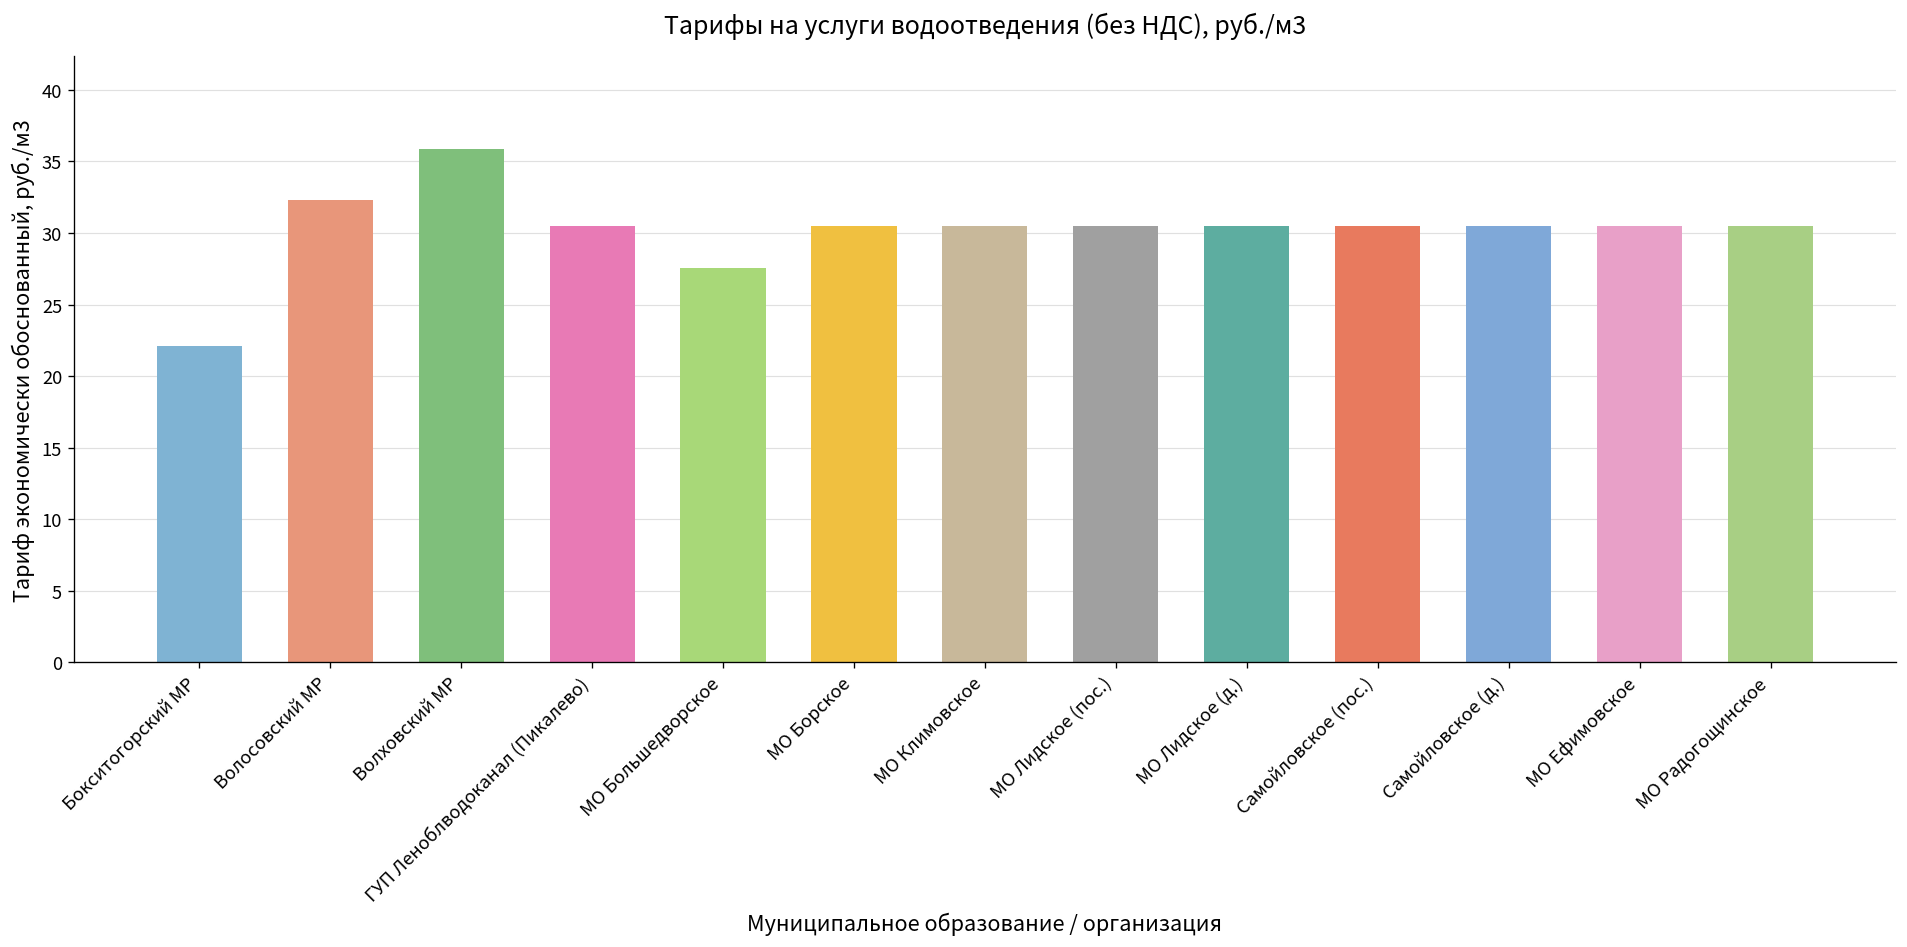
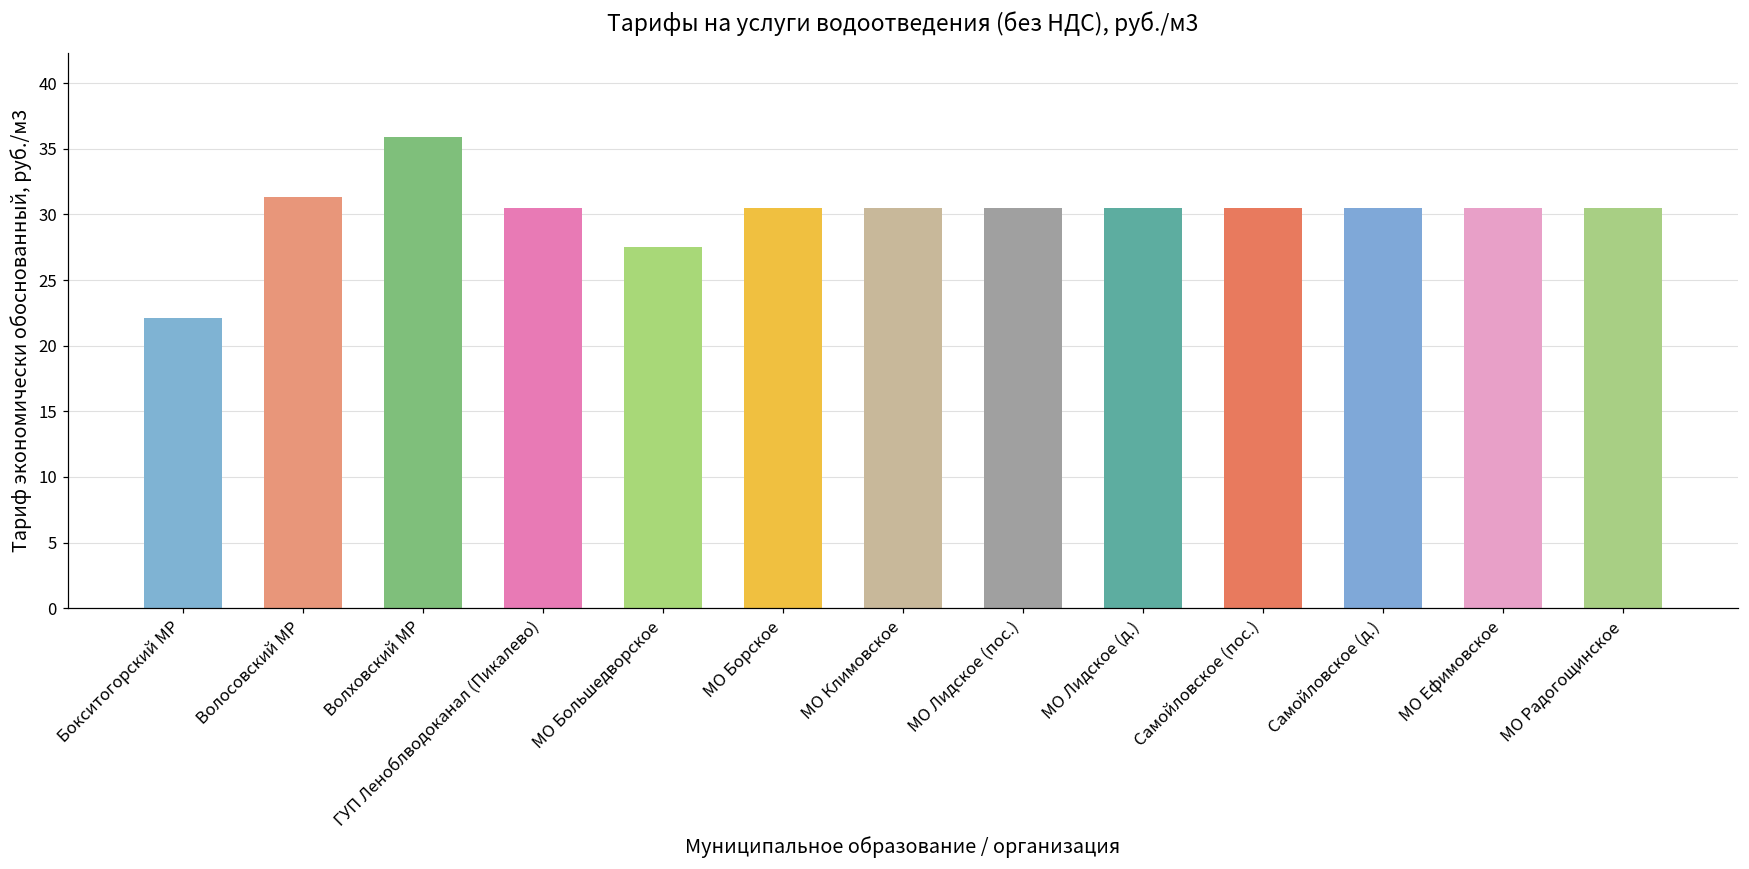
Волосовский МР: 32.3 -> 31.3
